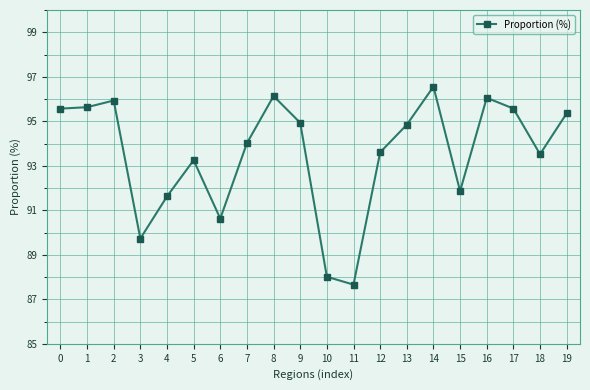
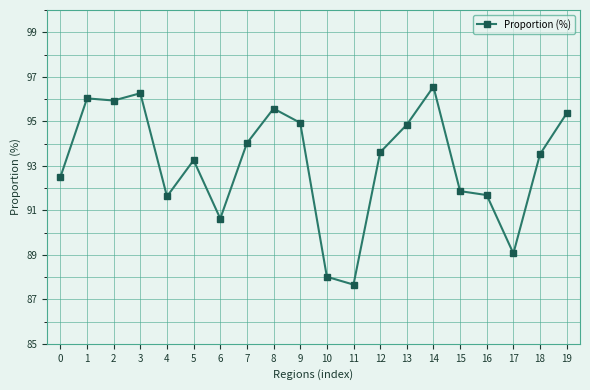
0: 95.6 -> 92.5
1: 95.6 -> 96.0
3: 89.7 -> 96.3
8: 96.1 -> 95.6
16: 96.1 -> 91.7
17: 95.6 -> 89.1
